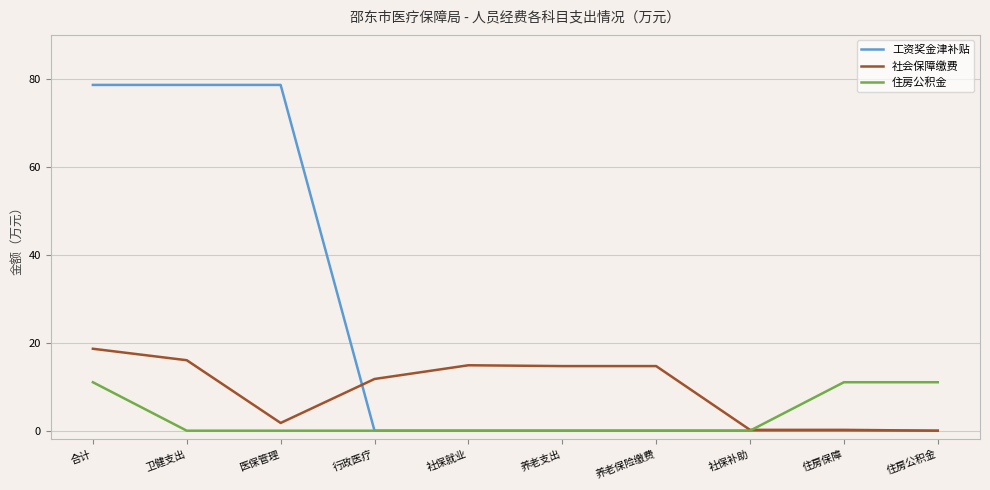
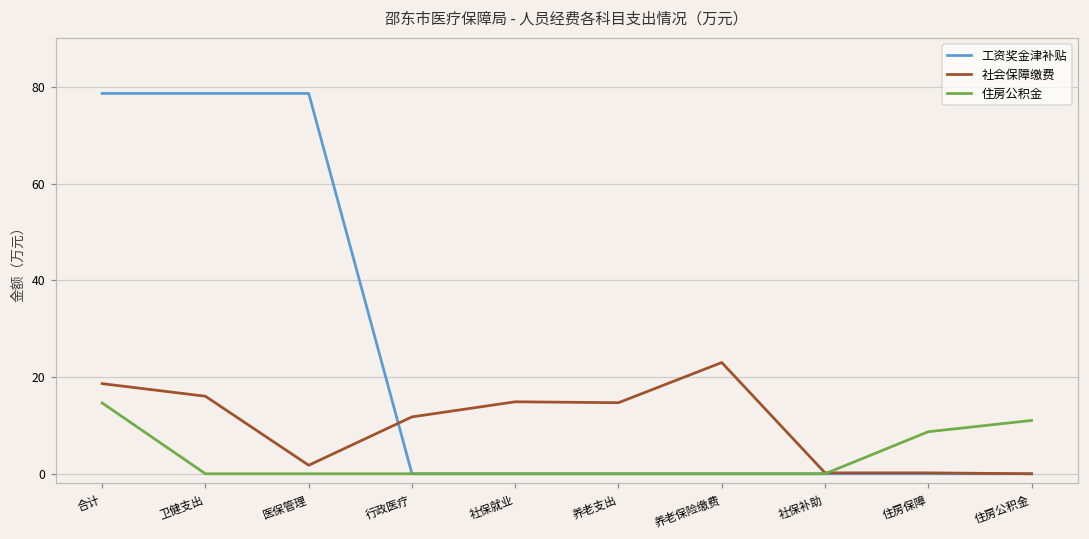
住房公积金, 合计: 11 -> 15
社会保障缴费, 养老保险缴费: 15 -> 23
住房公积金, 住房保障: 11 -> 9
